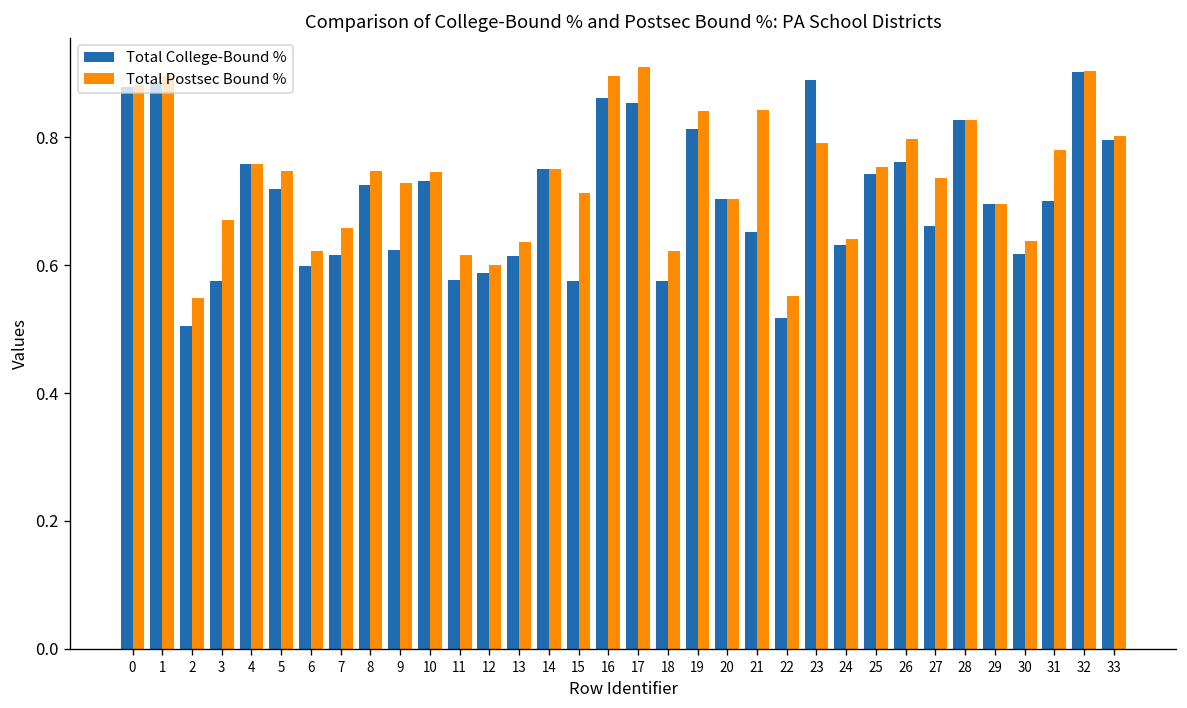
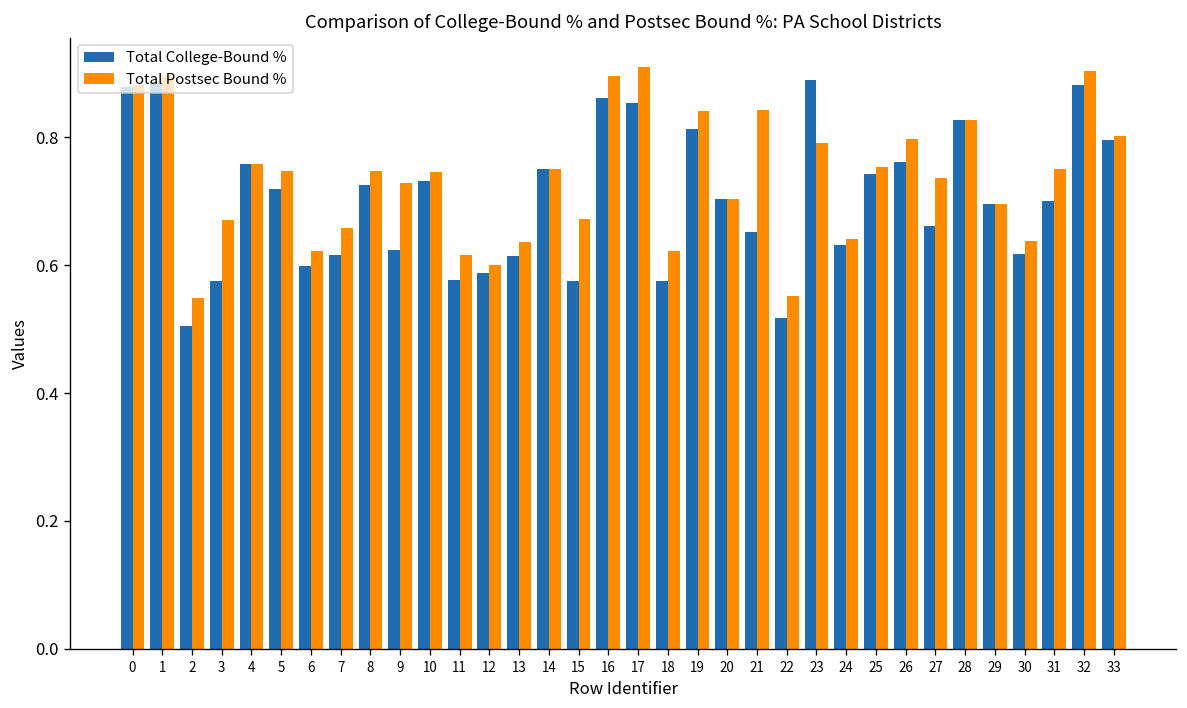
Total Postsec Bound %, 15: 0.71 -> 0.67
Total Postsec Bound %, 31: 0.78 -> 0.75
Total College-Bound %, 32: 0.90 -> 0.88
